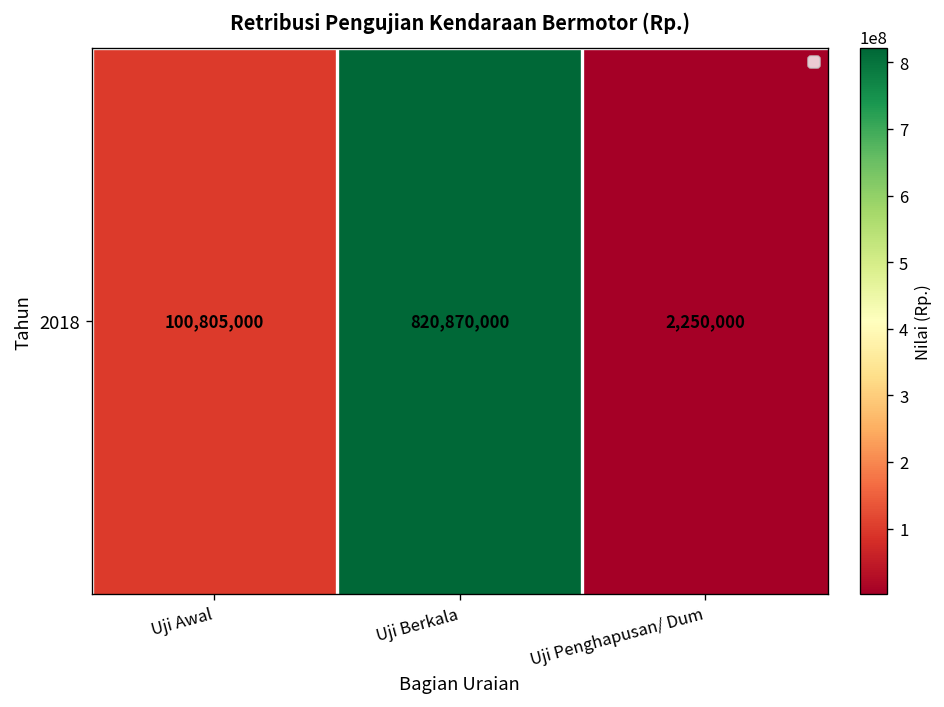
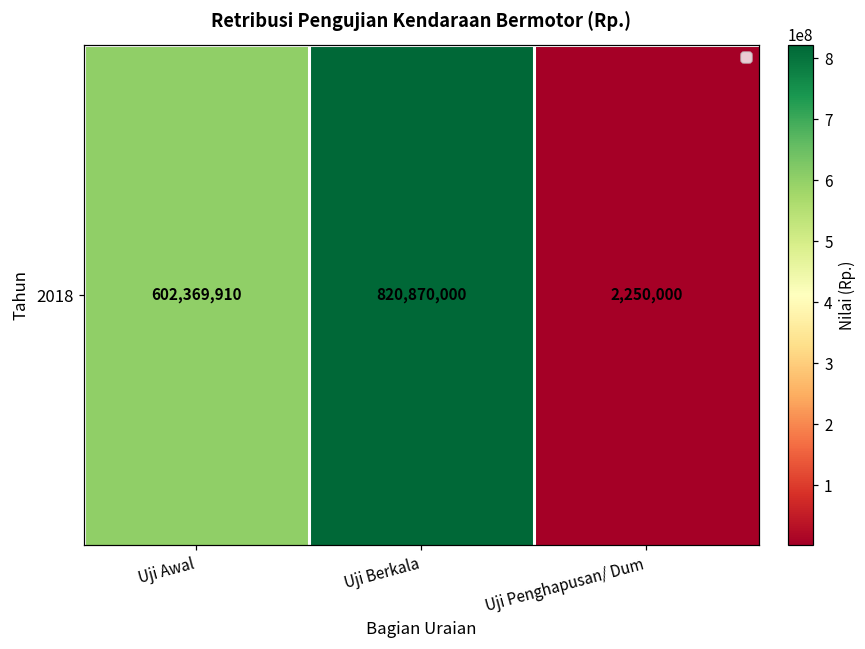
2018, Uji Awal: 100,805,000 -> 602,369,910
